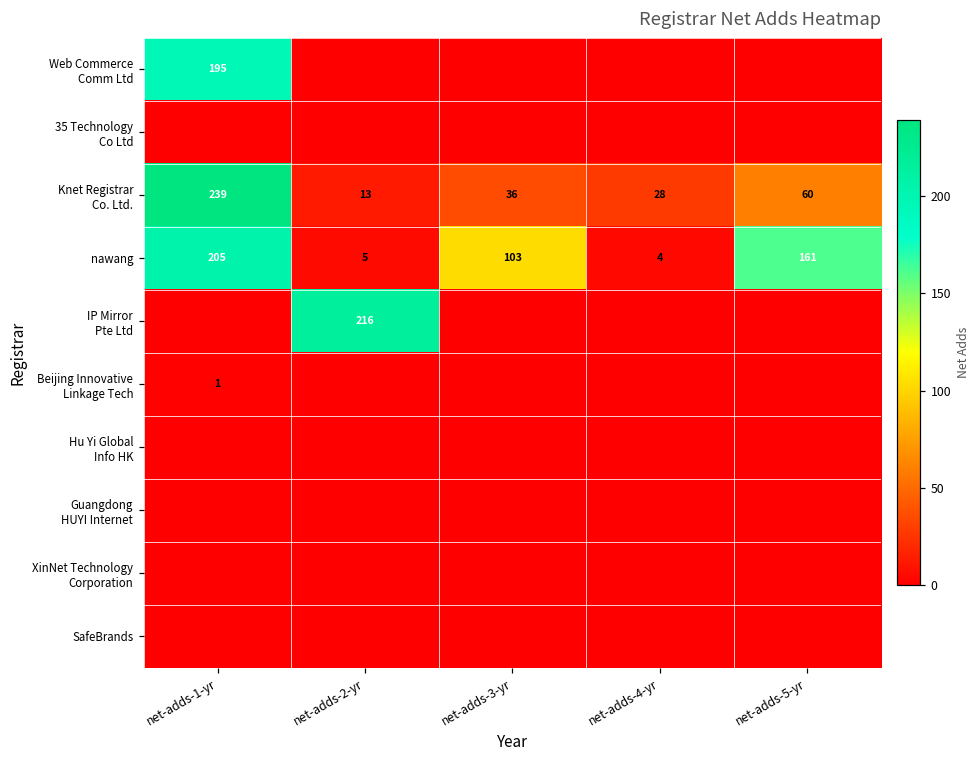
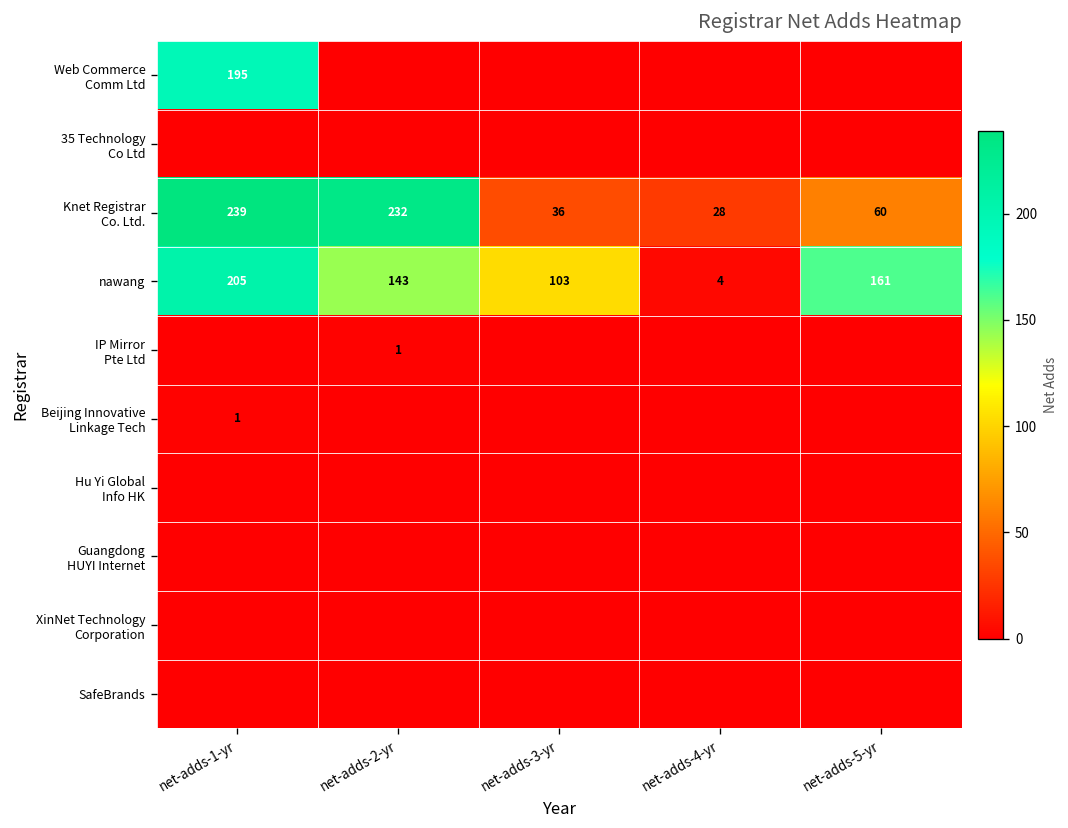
Knet Registrar Co. Ltd., net-adds-2-yr: 13 -> 232
nawang, net-adds-2-yr: 5 -> 143
IP Mirror Pte Ltd, net-adds-2-yr: 216 -> 1
